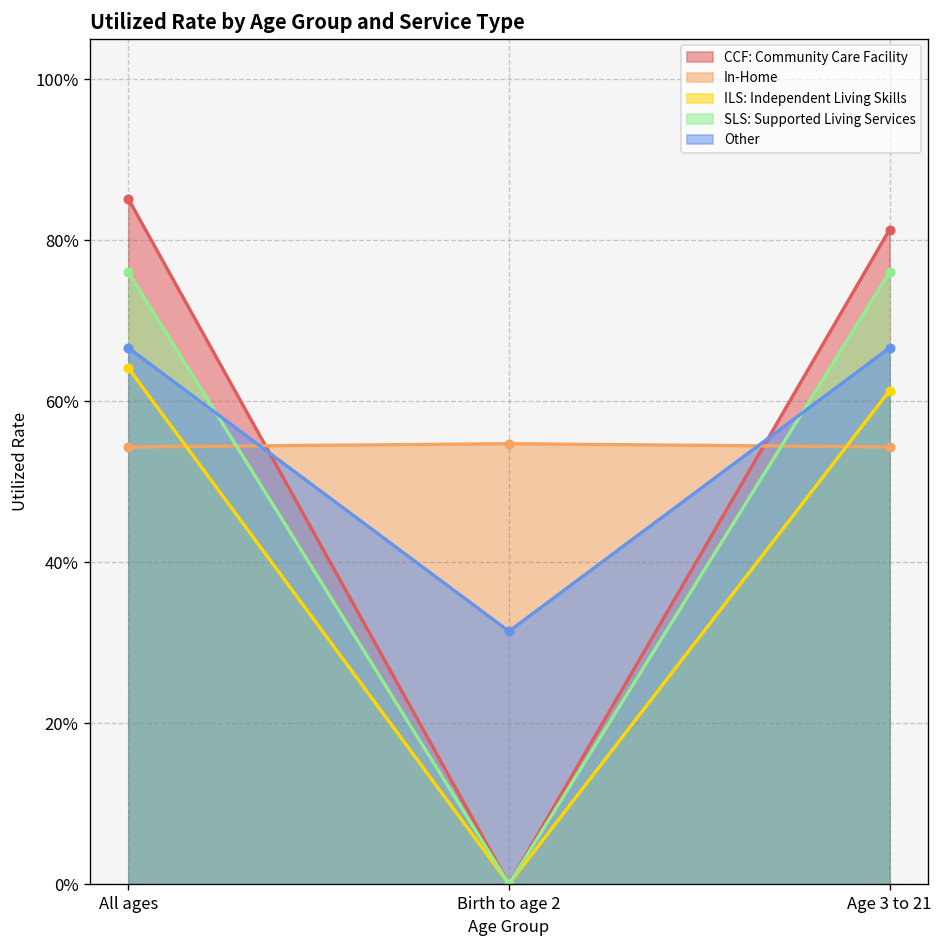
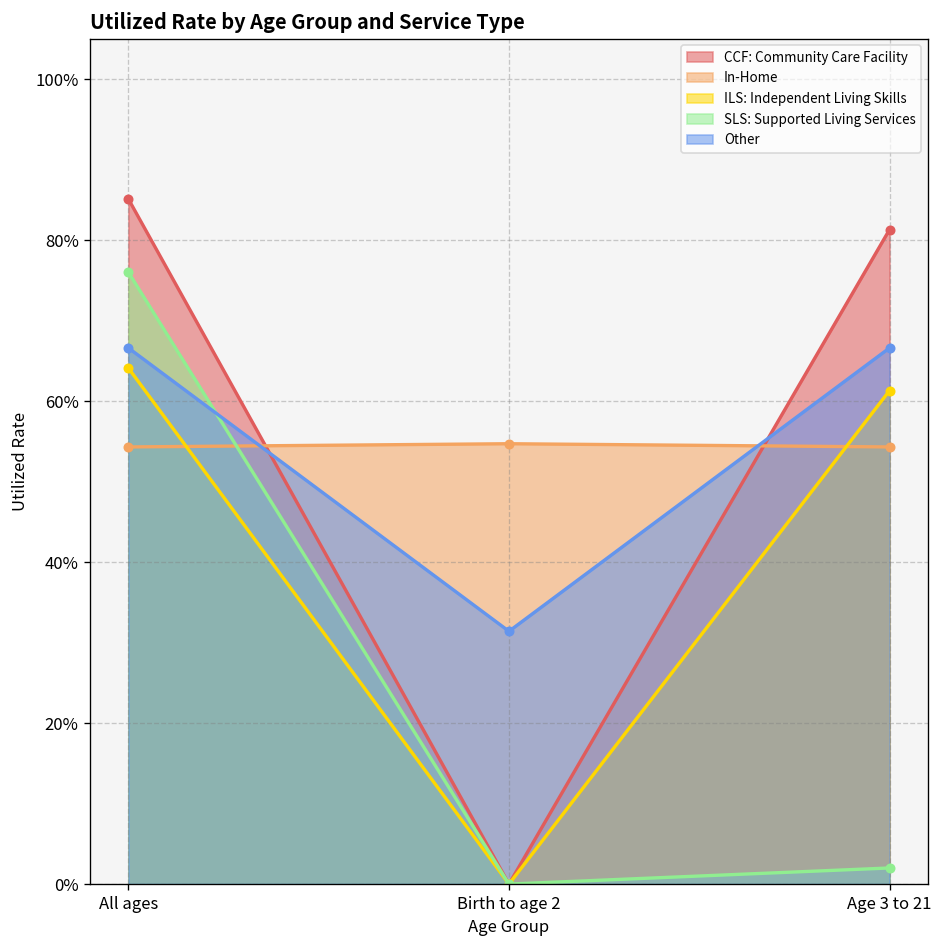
SLS: Supported Living Services, Age 3 to 21: 76% -> 2%
